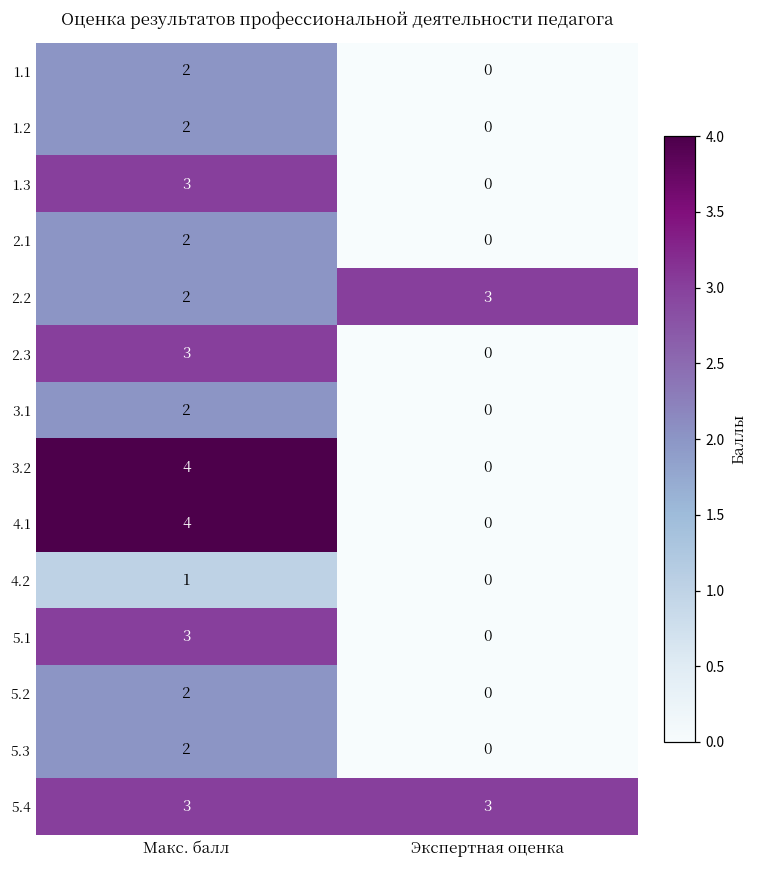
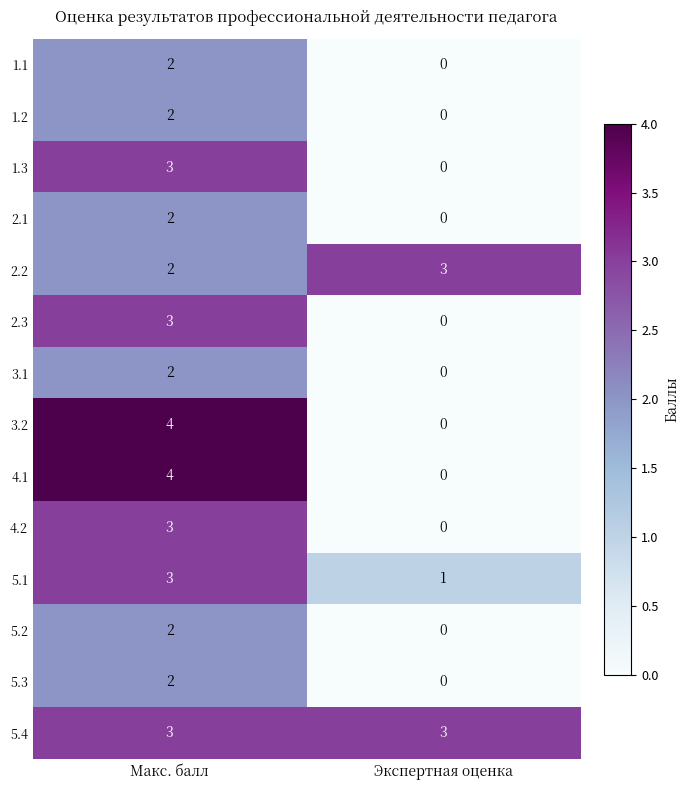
4.2, Макс. балл: 1 -> 3
5.1, Экспертная оценка: 0 -> 1
